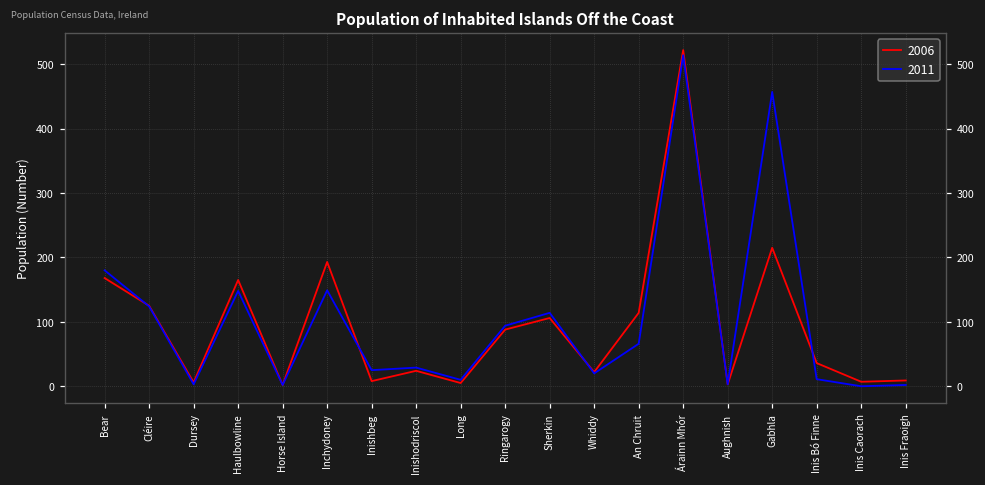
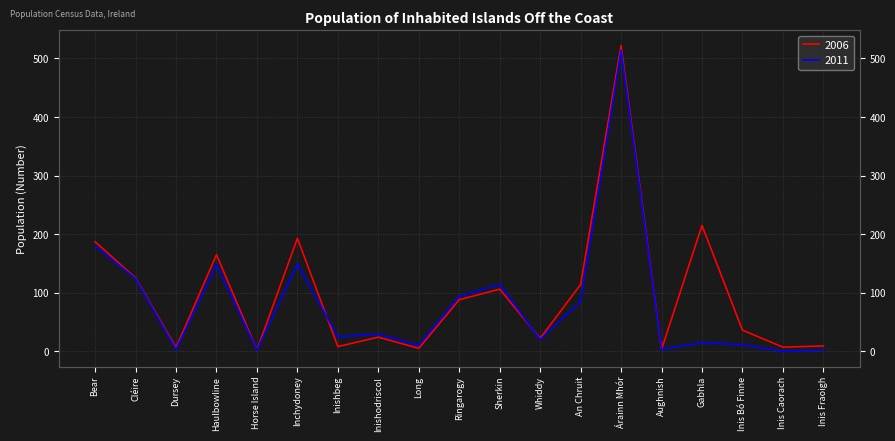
2006, Bear: 170 -> 190
2011, An Chruit: 70 -> 90
2011, Gabhla: 460 -> 20
